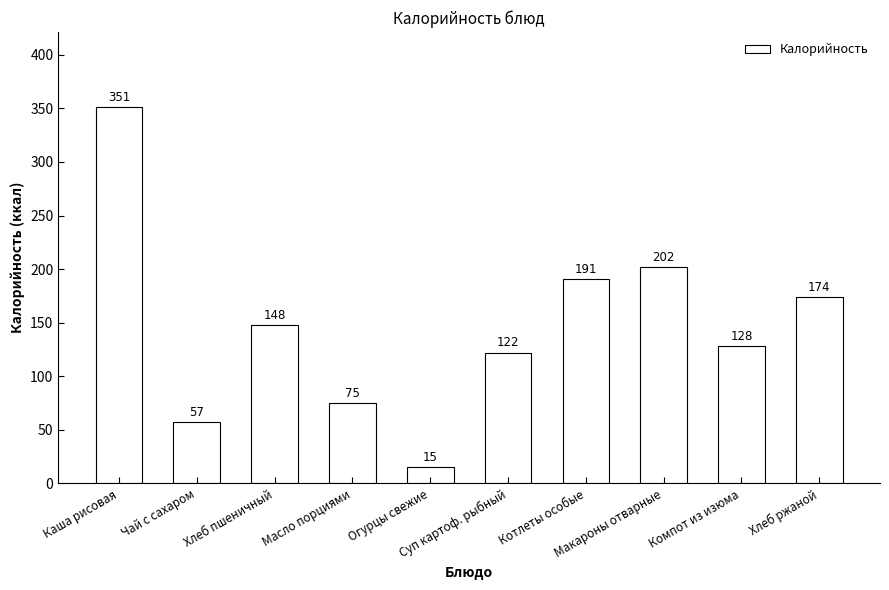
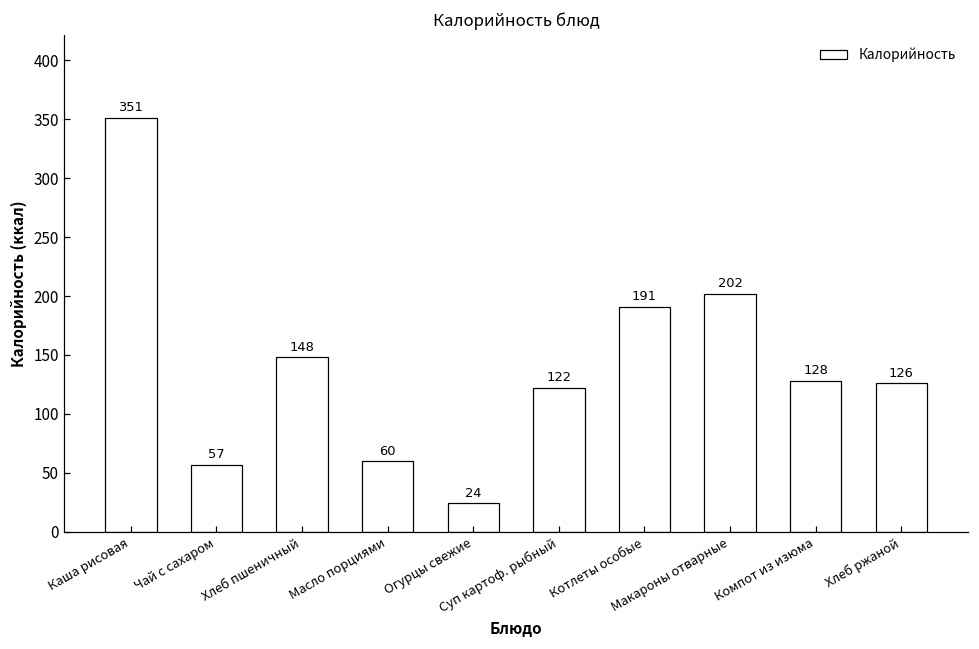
Масло порциями: 75 -> 60
Огурцы свежие: 15 -> 24
Хлеб ржаной: 174 -> 126
